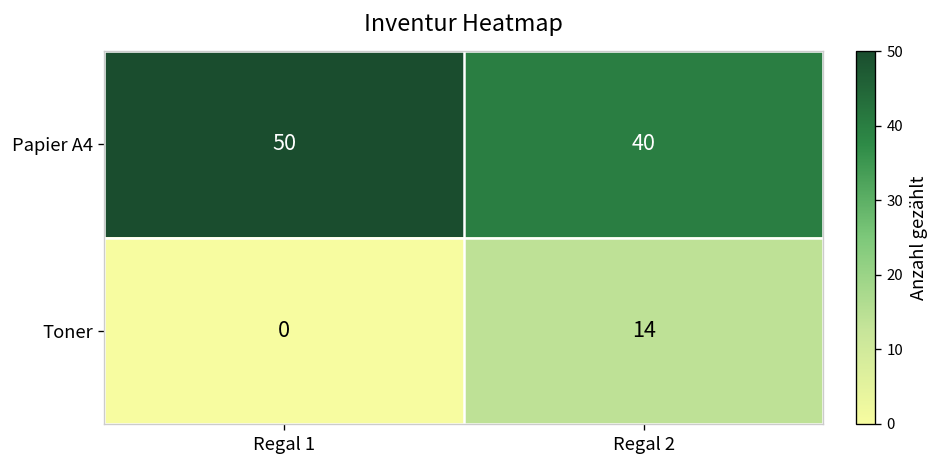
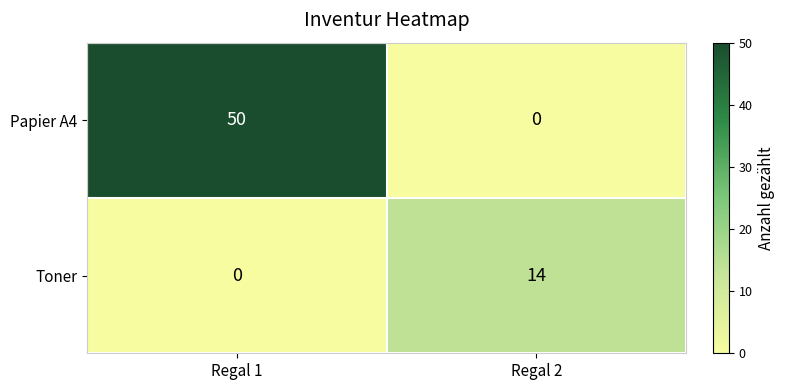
Papier A4, Regal 2: 40 -> 0
